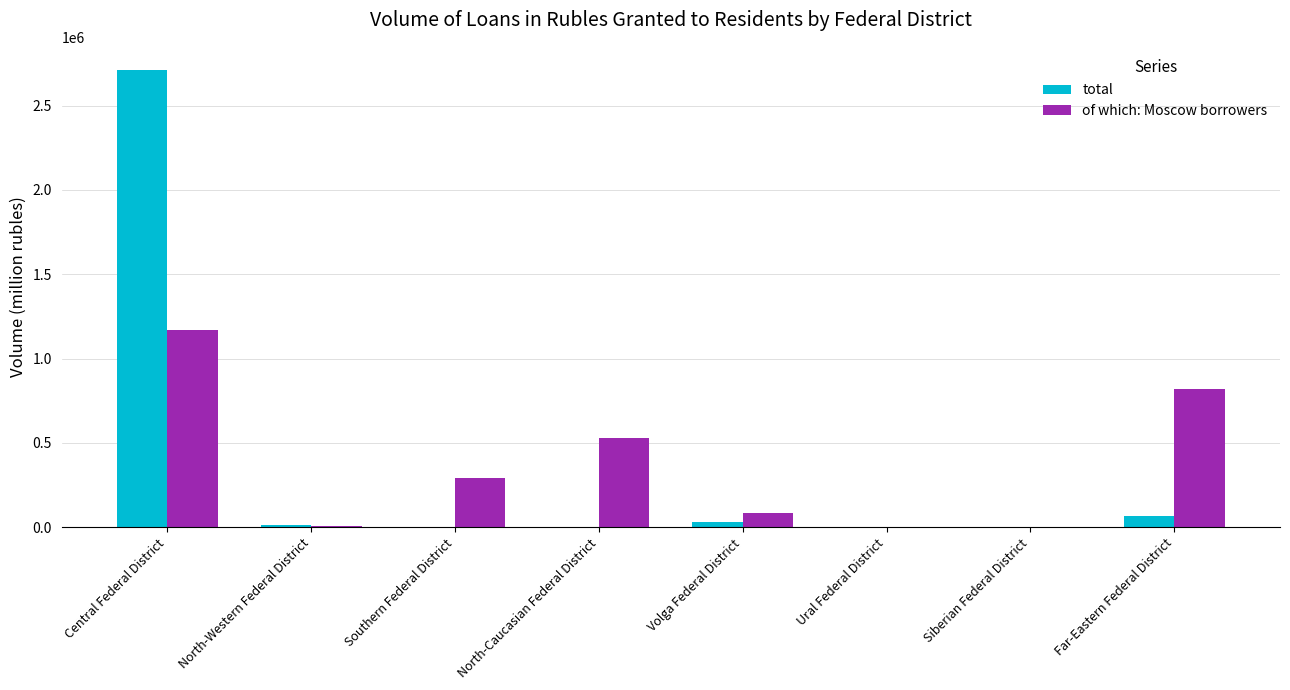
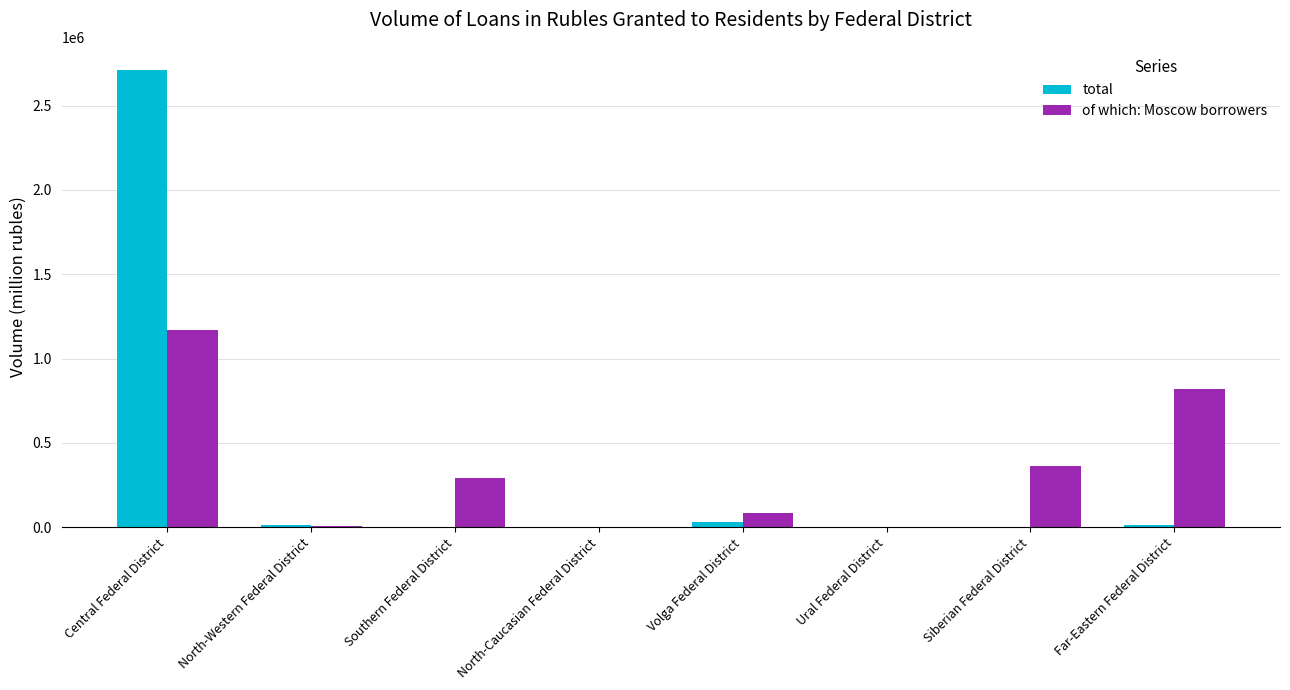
of which: Moscow borrowers, North-Caucasian Federal District: 530000 -> 0
of which: Moscow borrowers, Siberian Federal District: 0 -> 360000
total, Far-Eastern Federal District: 70000 -> 10000
